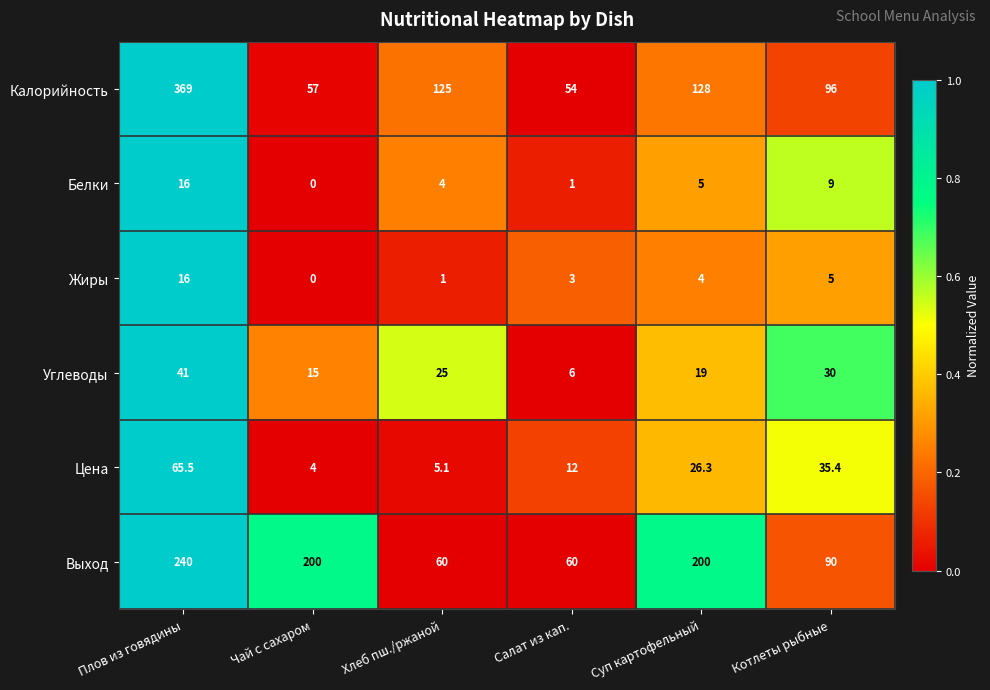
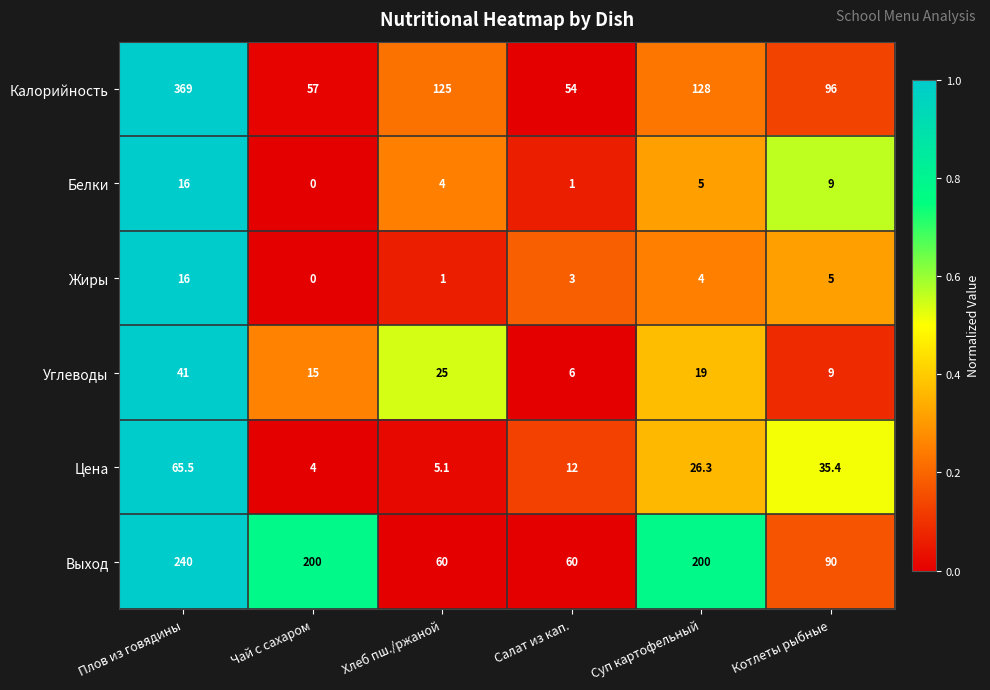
Углеводы, Котлеты рыбные: 30 -> 9
